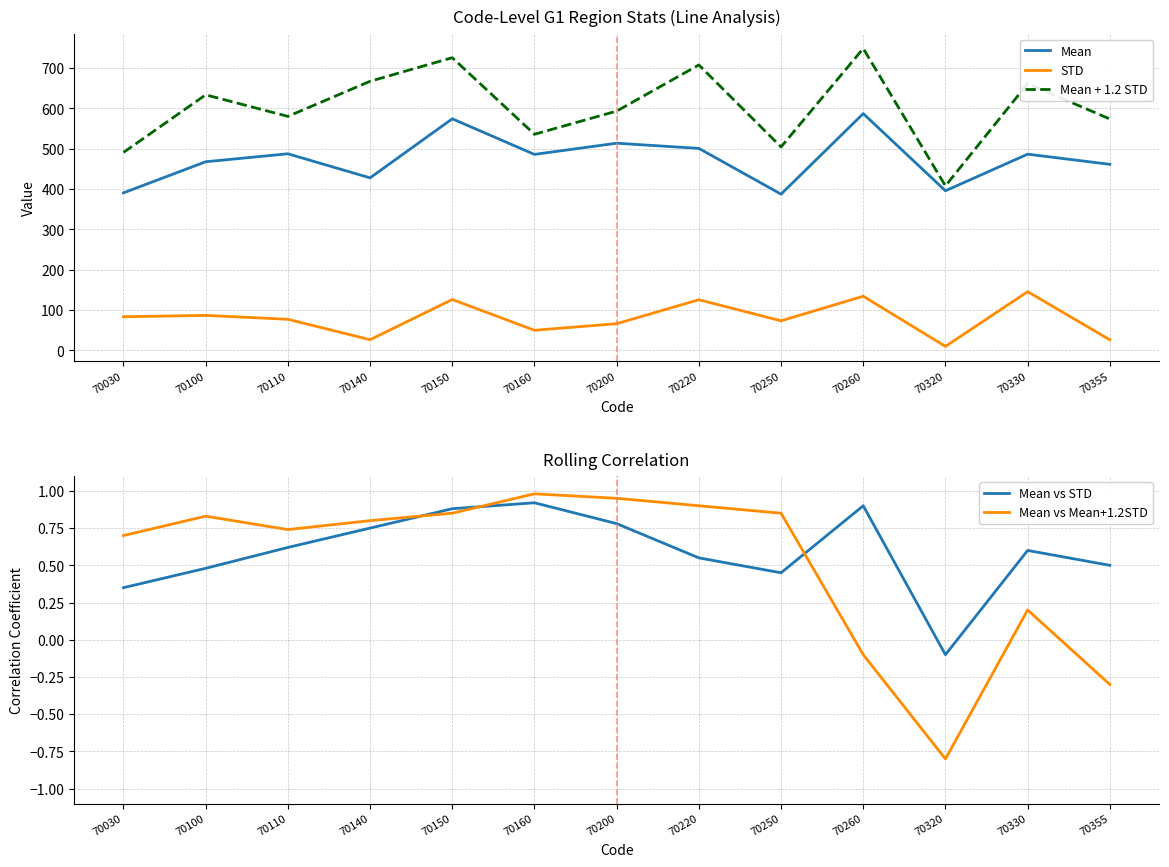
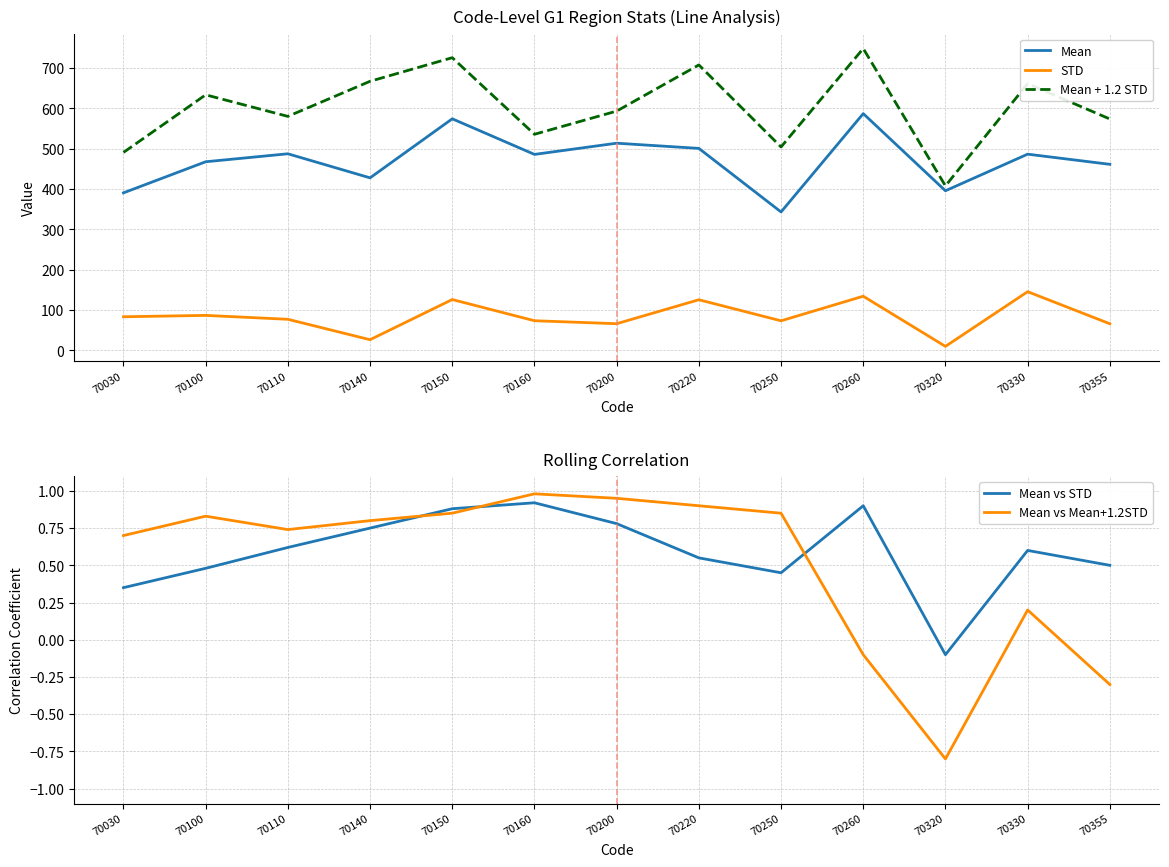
Code-Level G1 Region Stats (Line Analysis), STD, 70160: 50 -> 70
Code-Level G1 Region Stats (Line Analysis), Mean, 70250: 390 -> 340
Code-Level G1 Region Stats (Line Analysis), STD, 70355: 30 -> 70
